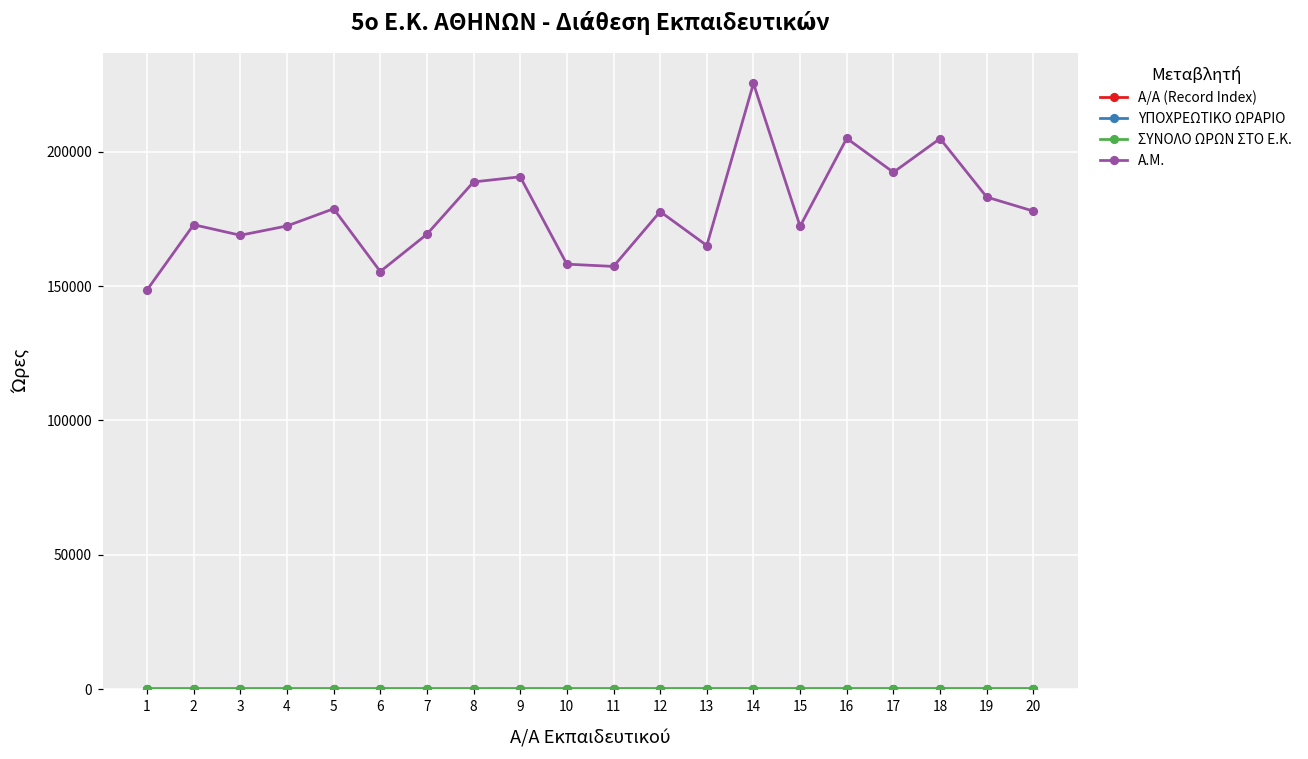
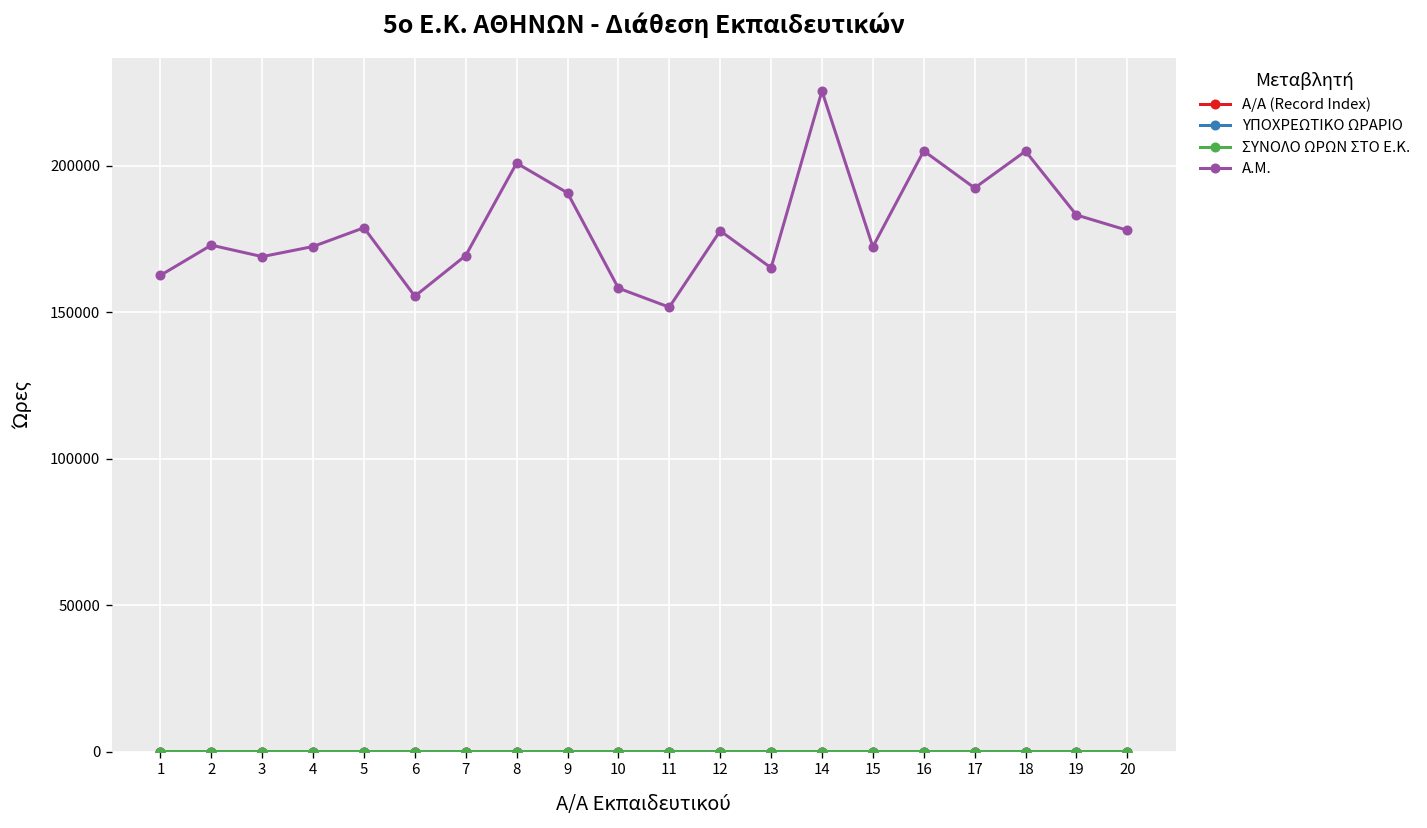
A.M., 1: 149000 -> 163000
A.M., 8: 189000 -> 201000
A.M., 11: 157000 -> 152000
